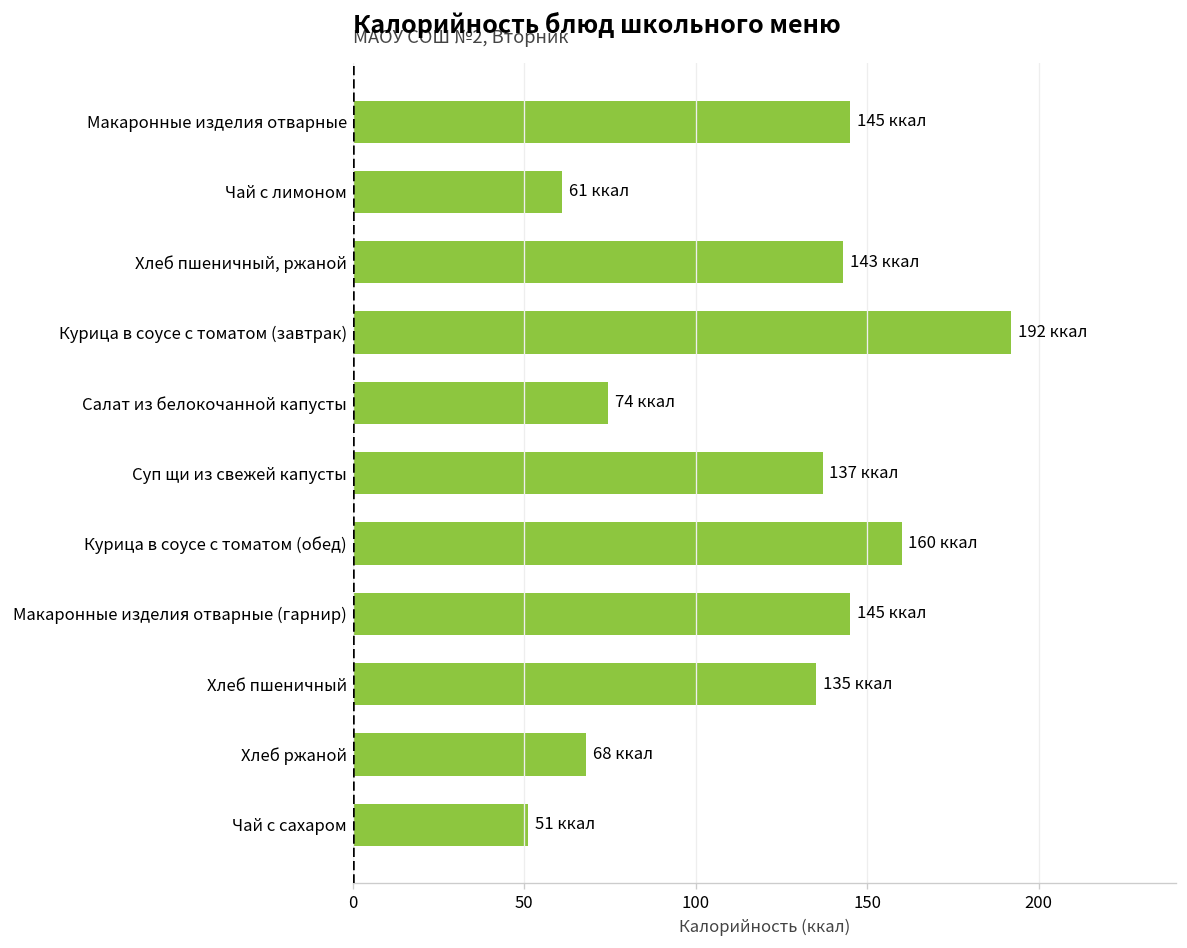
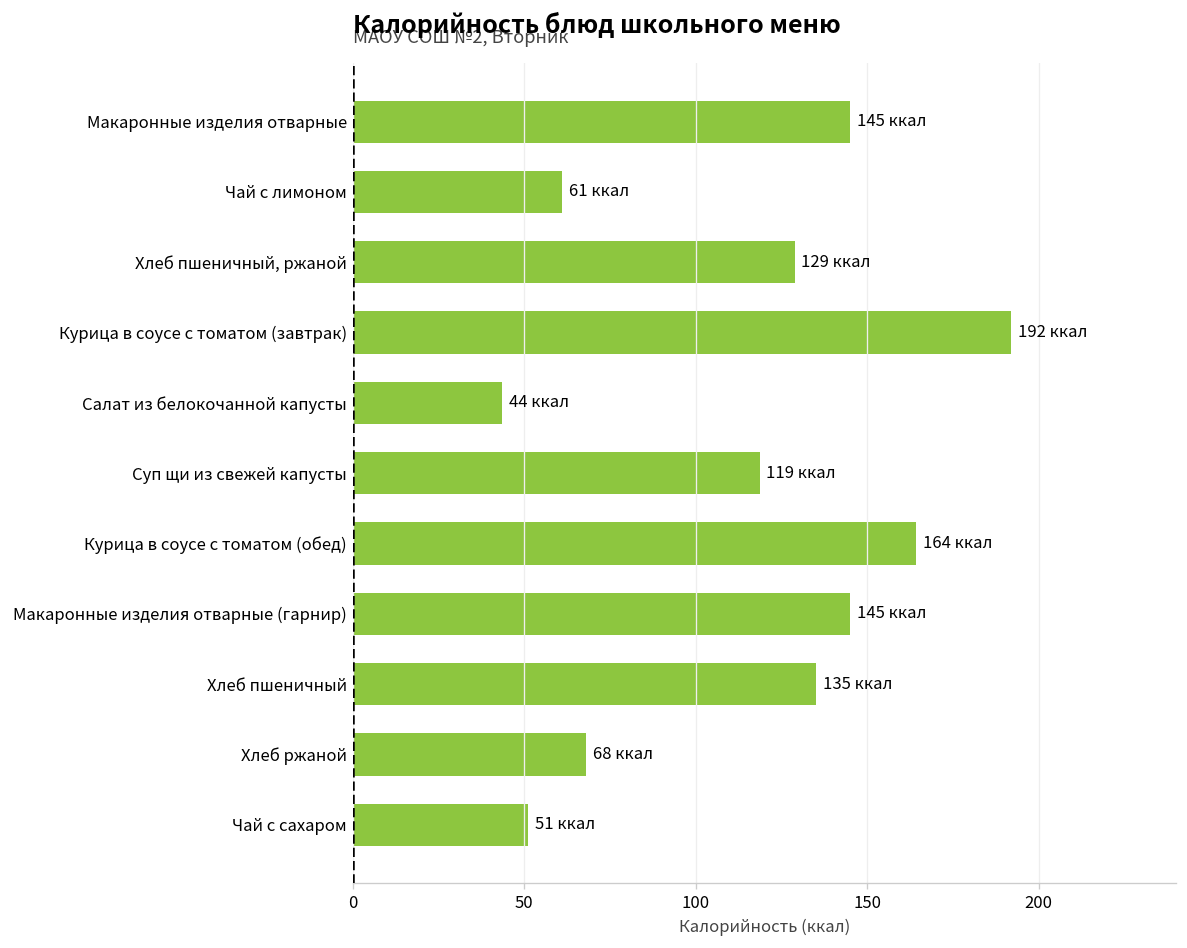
Хлеб пшеничный, ржаной: 143 -> 129
Салат из белокочанной капусты: 74 -> 44
Суп щи из свежей капусты: 137 -> 119
Курица в соусе с томатом (обед): 160 -> 164
